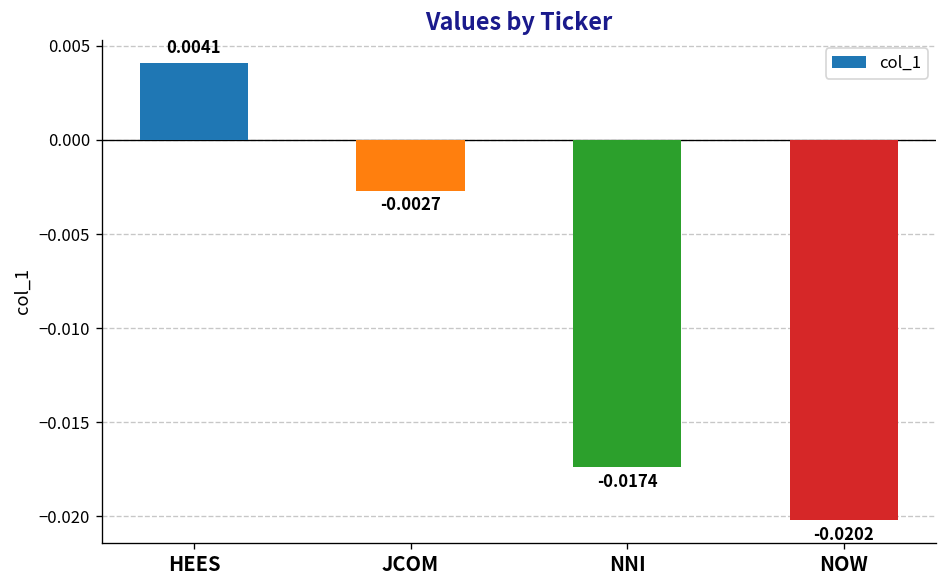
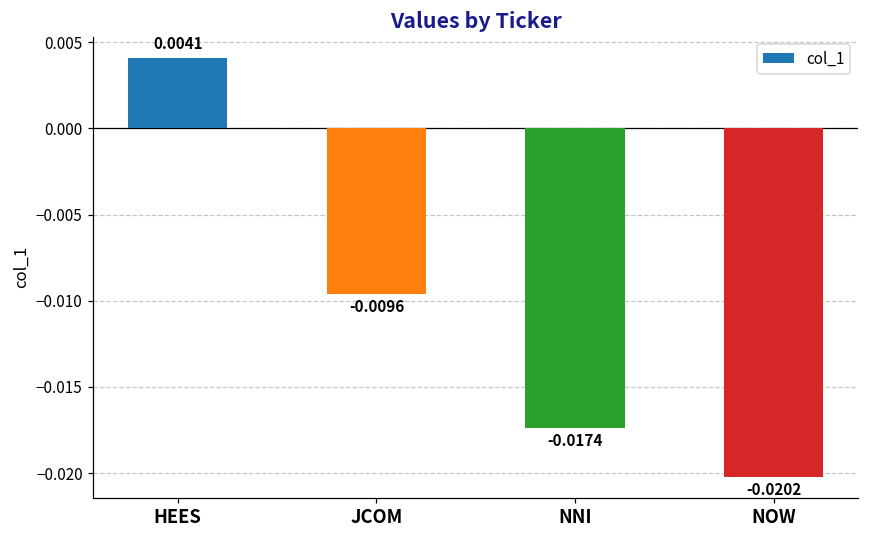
JCOM: -0.0027 -> -0.0096
